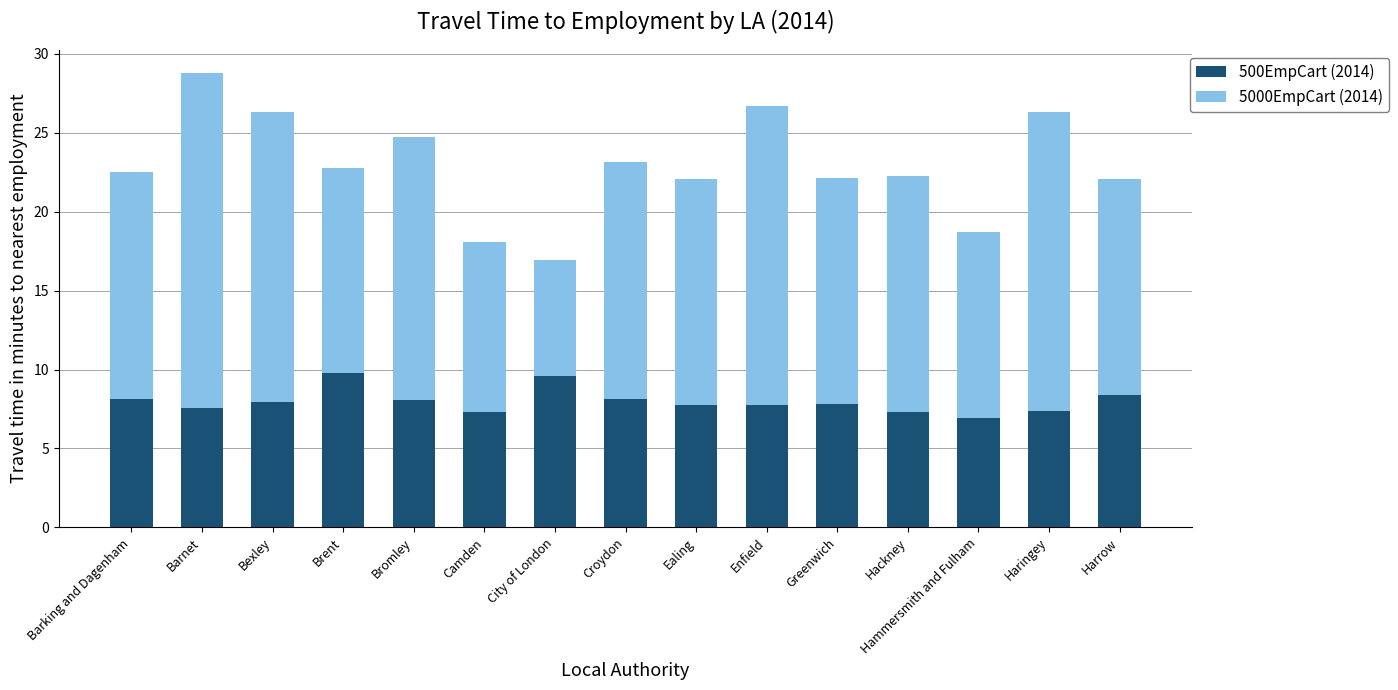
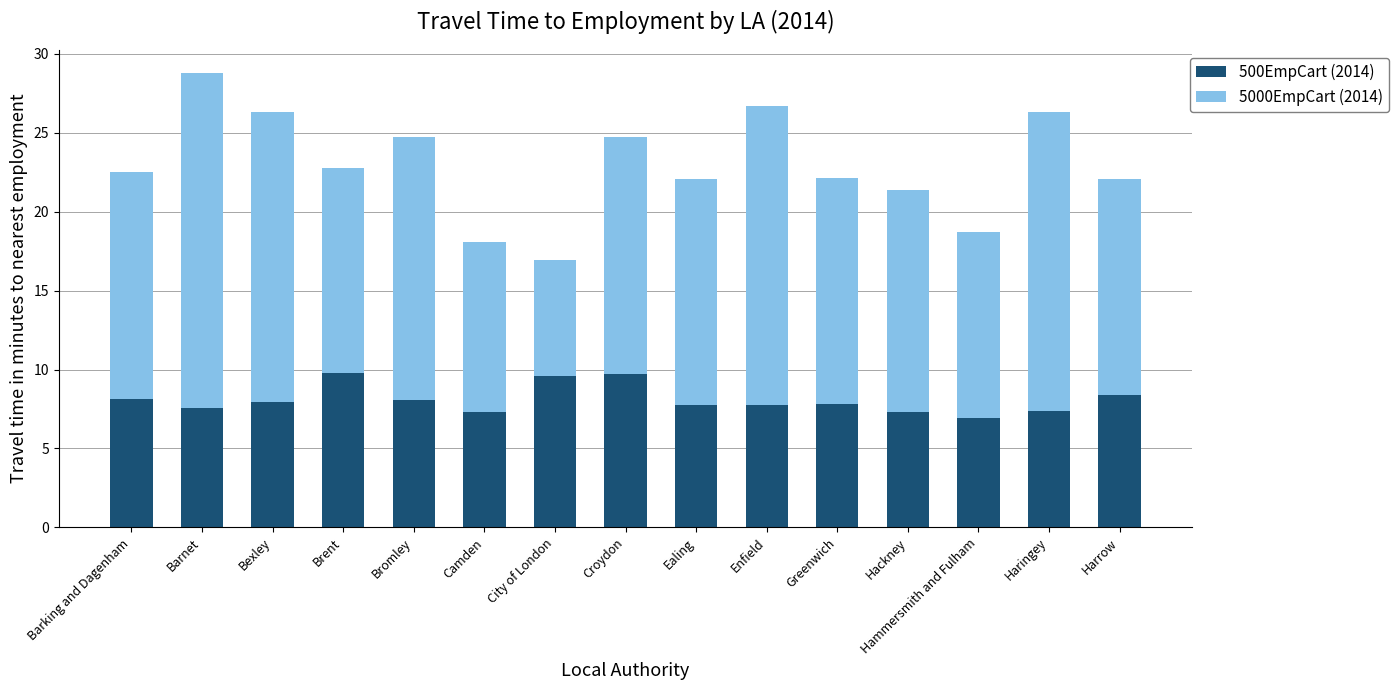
500EmpCart (2014), Croydon: 8.2 -> 9.7
5000EmpCart (2014), Hackney: 15.0 -> 14.1
